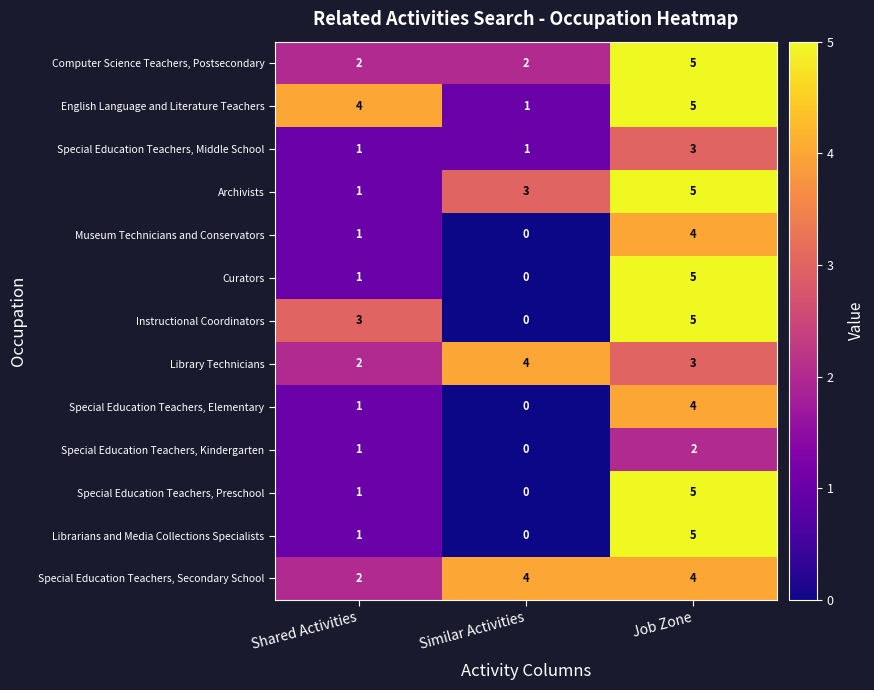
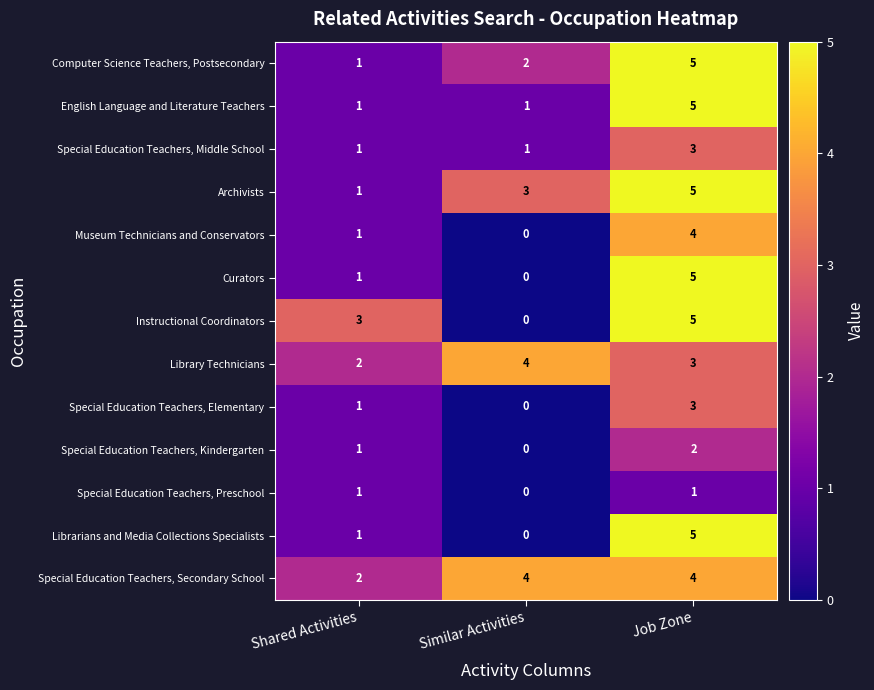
Computer Science Teachers, Postsecondary, Shared Activities: 2 -> 1
English Language and Literature Teachers, Shared Activities: 4 -> 1
Special Education Teachers, Elementary, Job Zone: 4 -> 3
Special Education Teachers, Preschool, Job Zone: 5 -> 1
